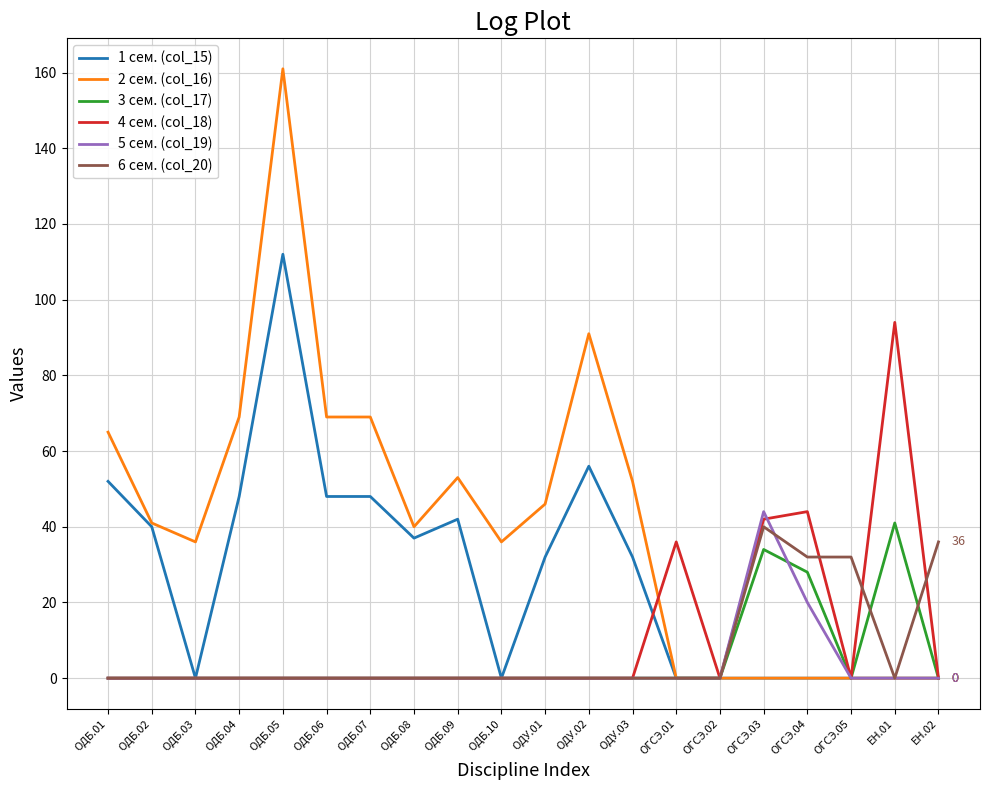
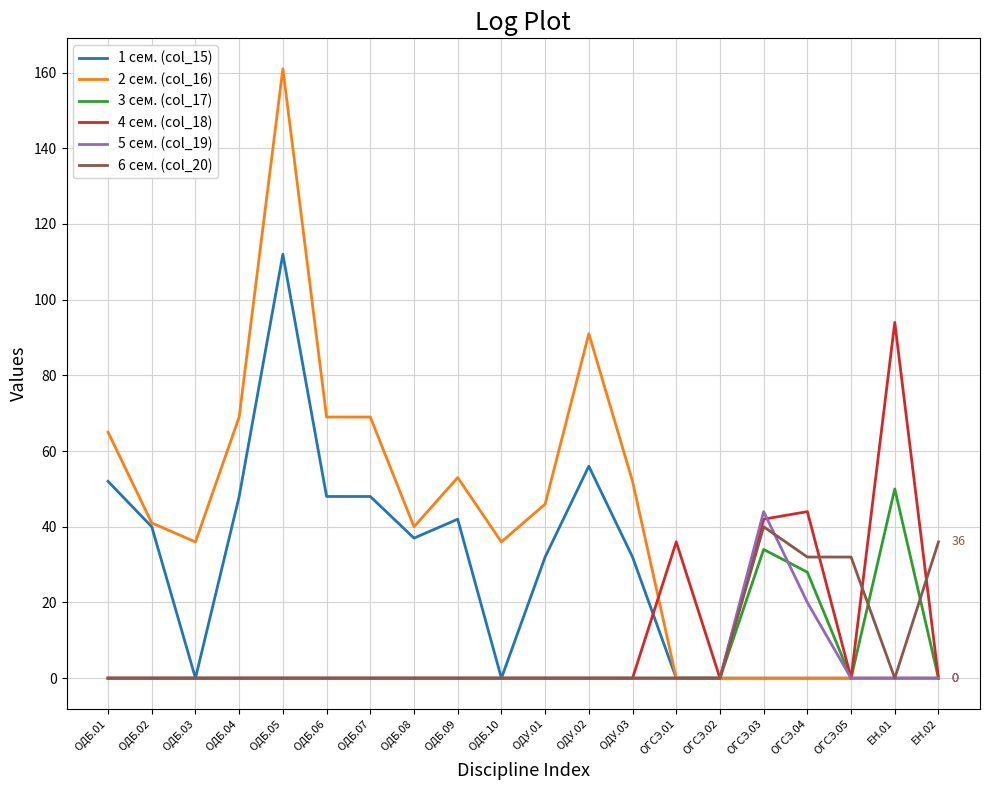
3 сем. (col_17), ЕН.01: 41 -> 50
